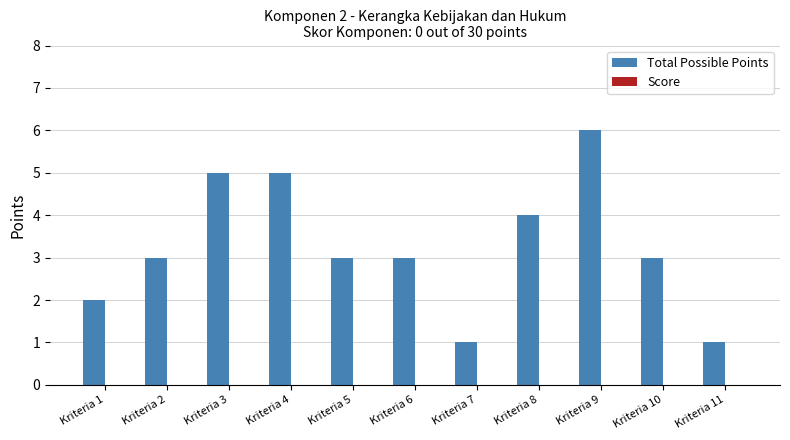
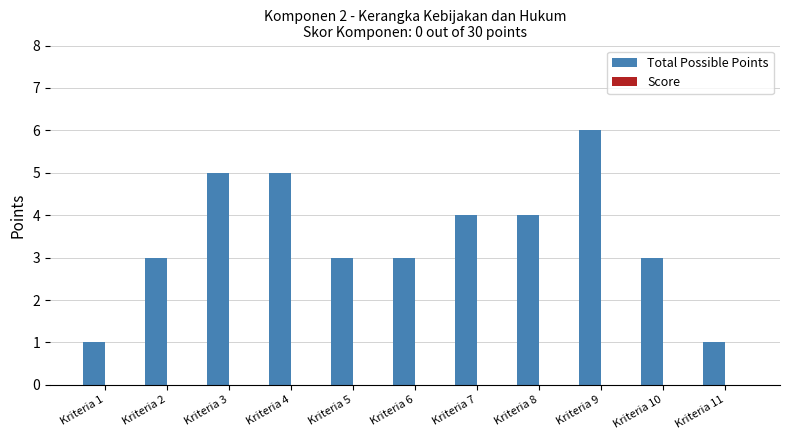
Total Possible Points, Kriteria 1: 2 -> 1
Total Possible Points, Kriteria 7: 1 -> 4
